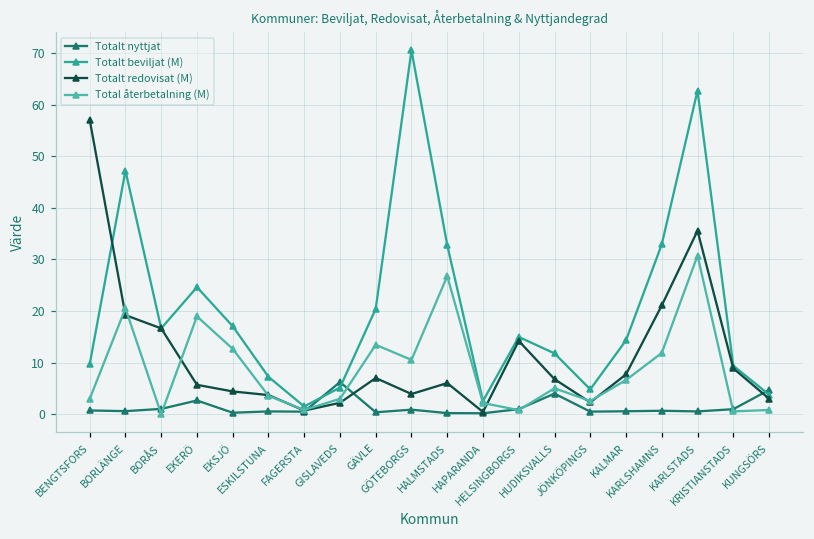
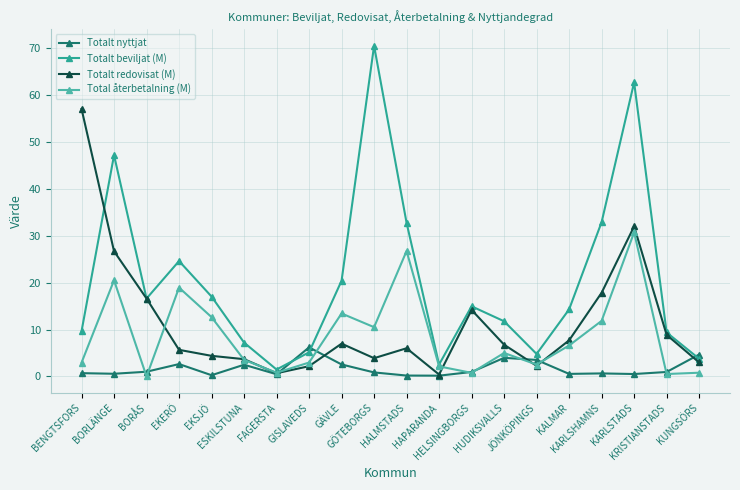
Totalt redovisat (M), BORLÄNGE: 19 -> 27
Totalt nyttjat, ESKILSTUNA: 1 -> 2
Totalt nyttjat, GÄVLE: 0 -> 3
Totalt nyttjat, JÖNKÖPINGS: 0 -> 4
Totalt redovisat (M), KARLSHAMNS: 21 -> 18
Totalt redovisat (M), KARLSTADS: 36 -> 32
